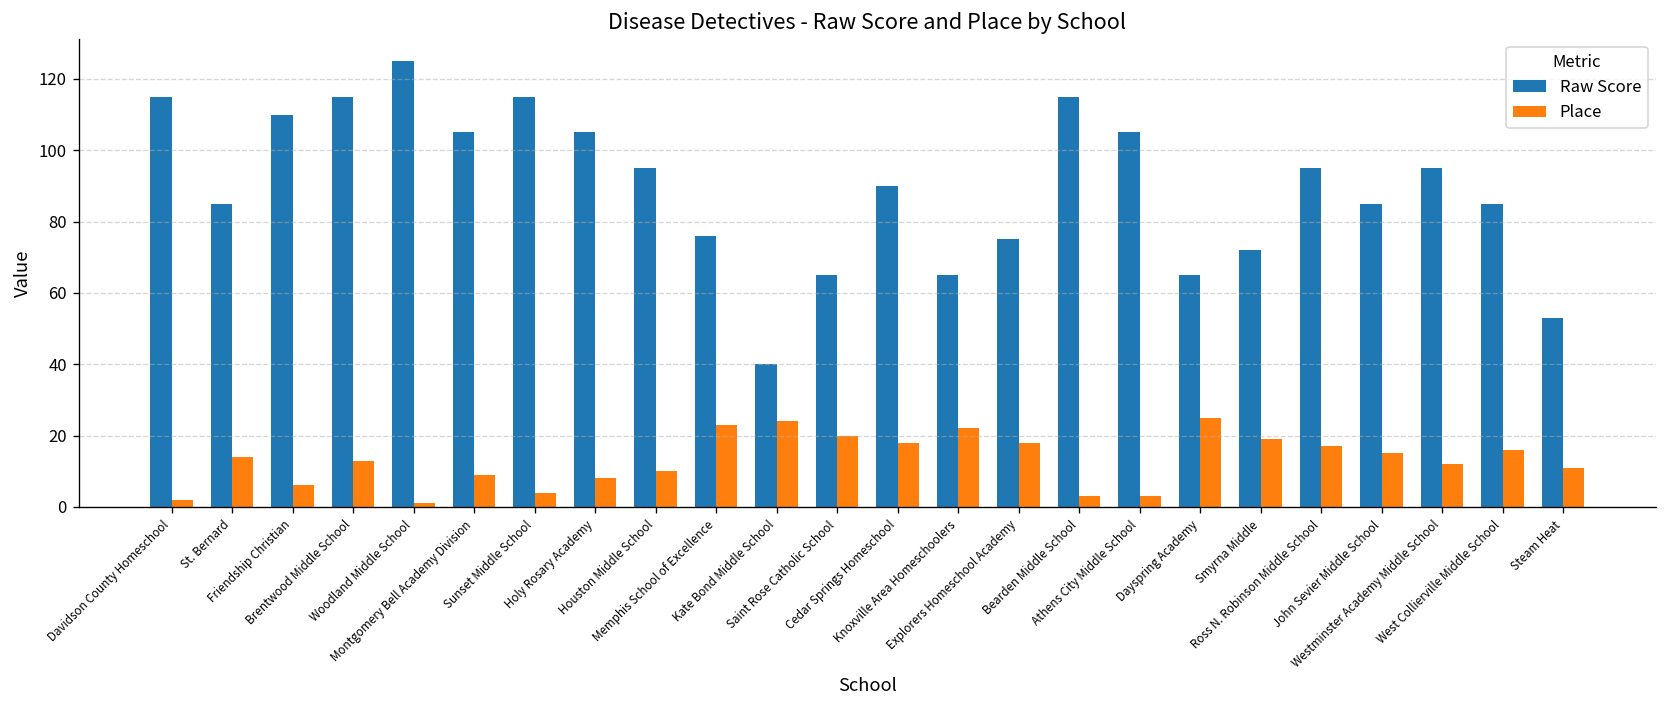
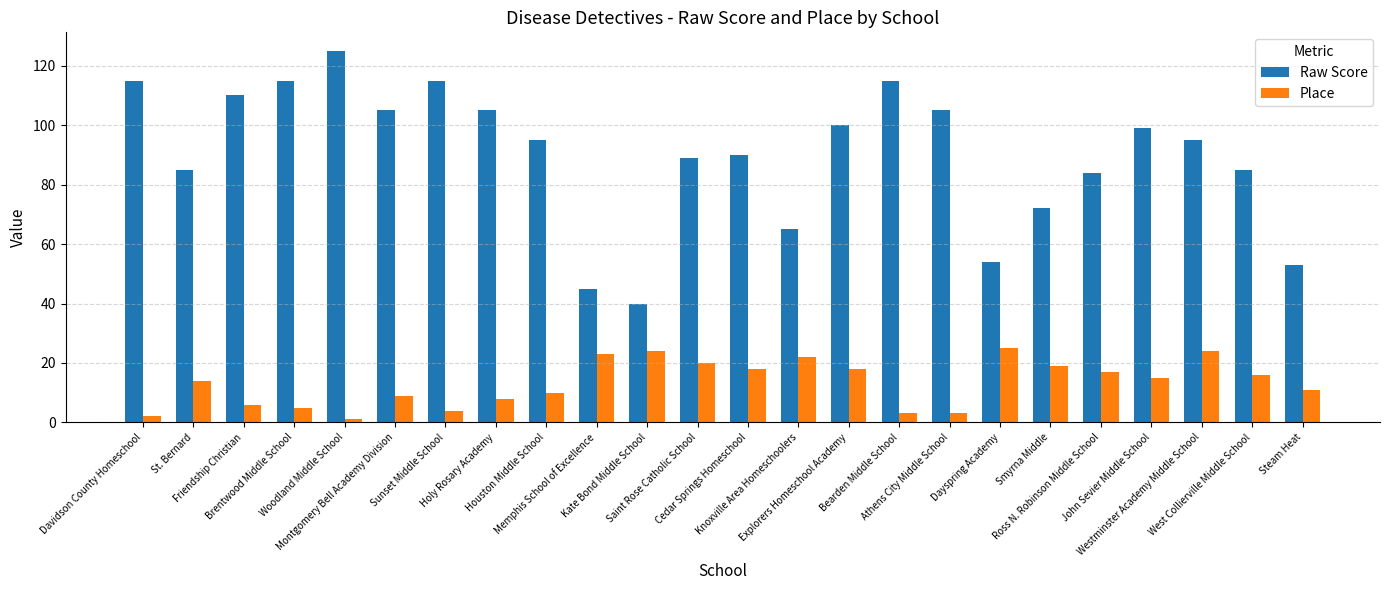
Place, Brentwood Middle School: 13 -> 5
Raw Score, Memphis School of Excellence: 76 -> 45
Raw Score, Saint Rose Catholic School: 65 -> 89
Raw Score, Explorers Homeschool Academy: 75 -> 100
Raw Score, Dayspring Academy: 65 -> 54
Raw Score, Ross N. Robinson Middle School: 95 -> 84
Raw Score, John Sevier Middle School: 85 -> 99
Place, Westminster Academy Middle School: 12 -> 24
